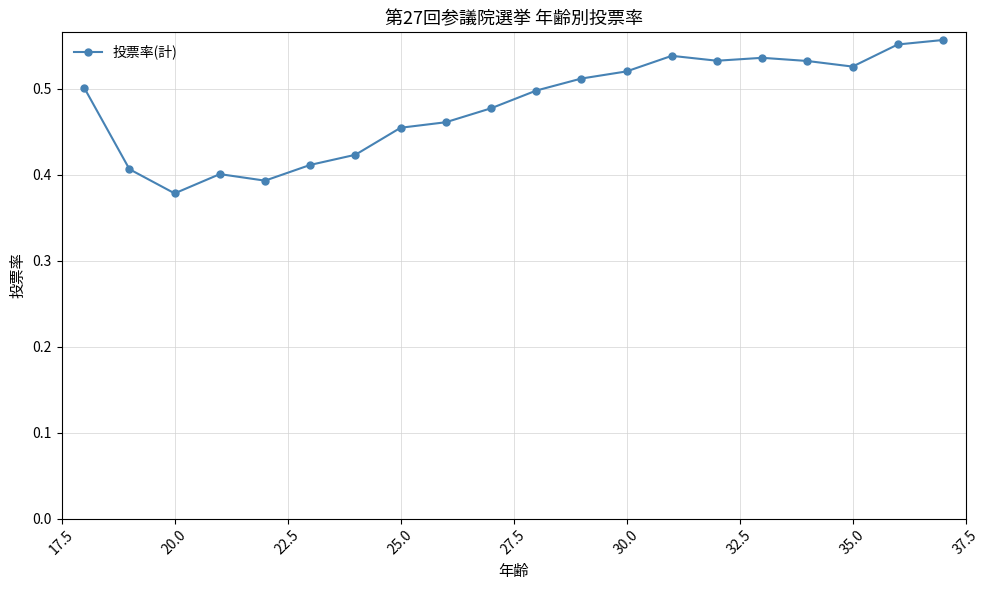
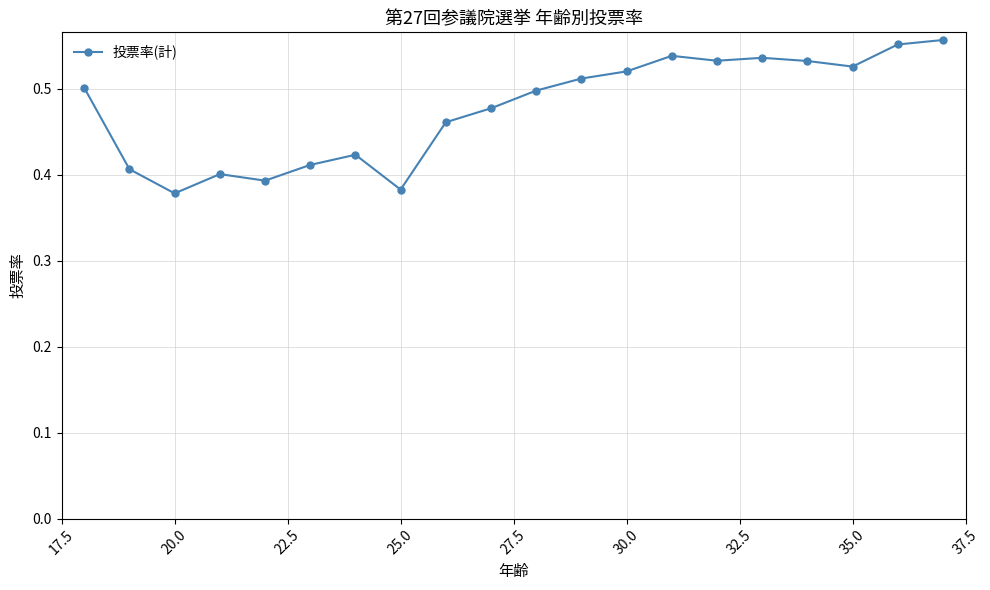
25.0: 0.45 -> 0.38
